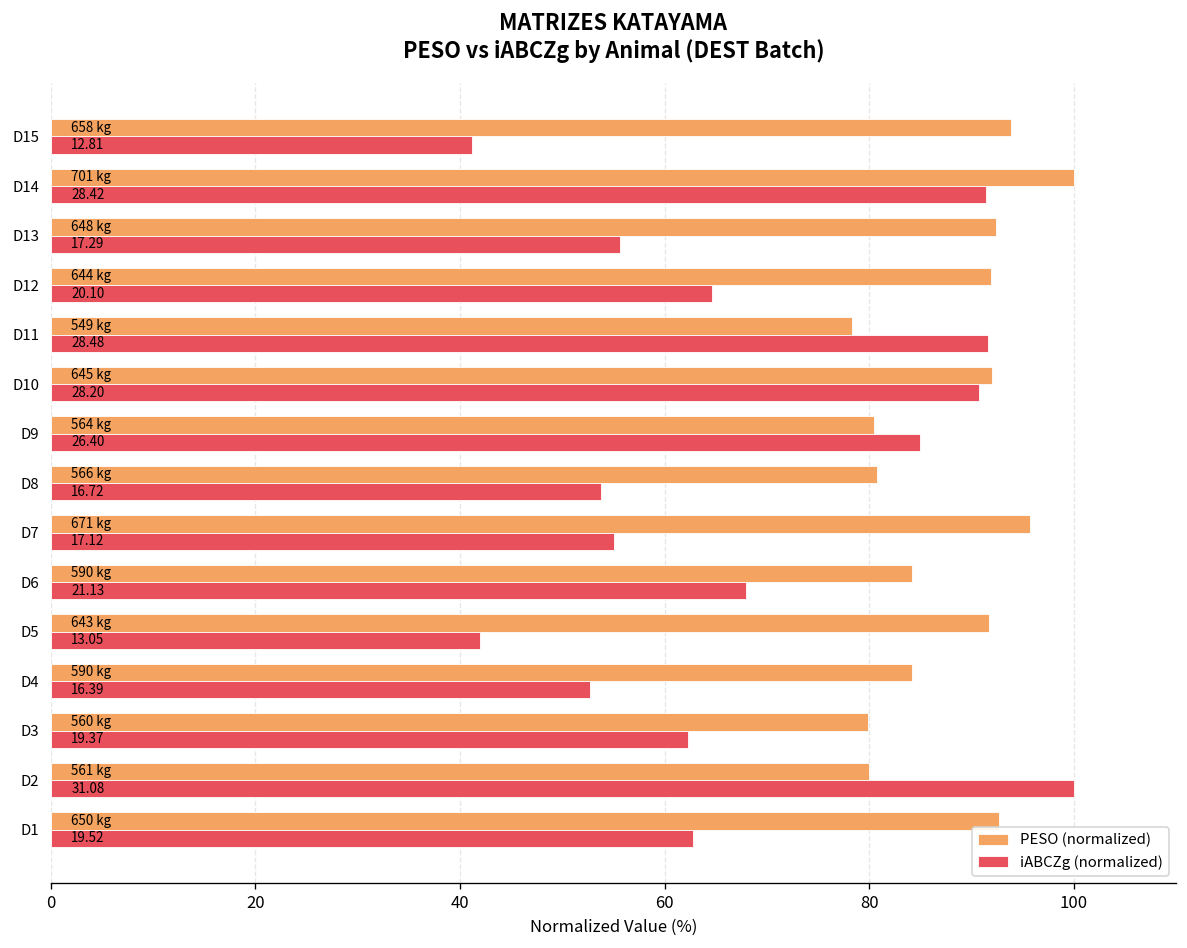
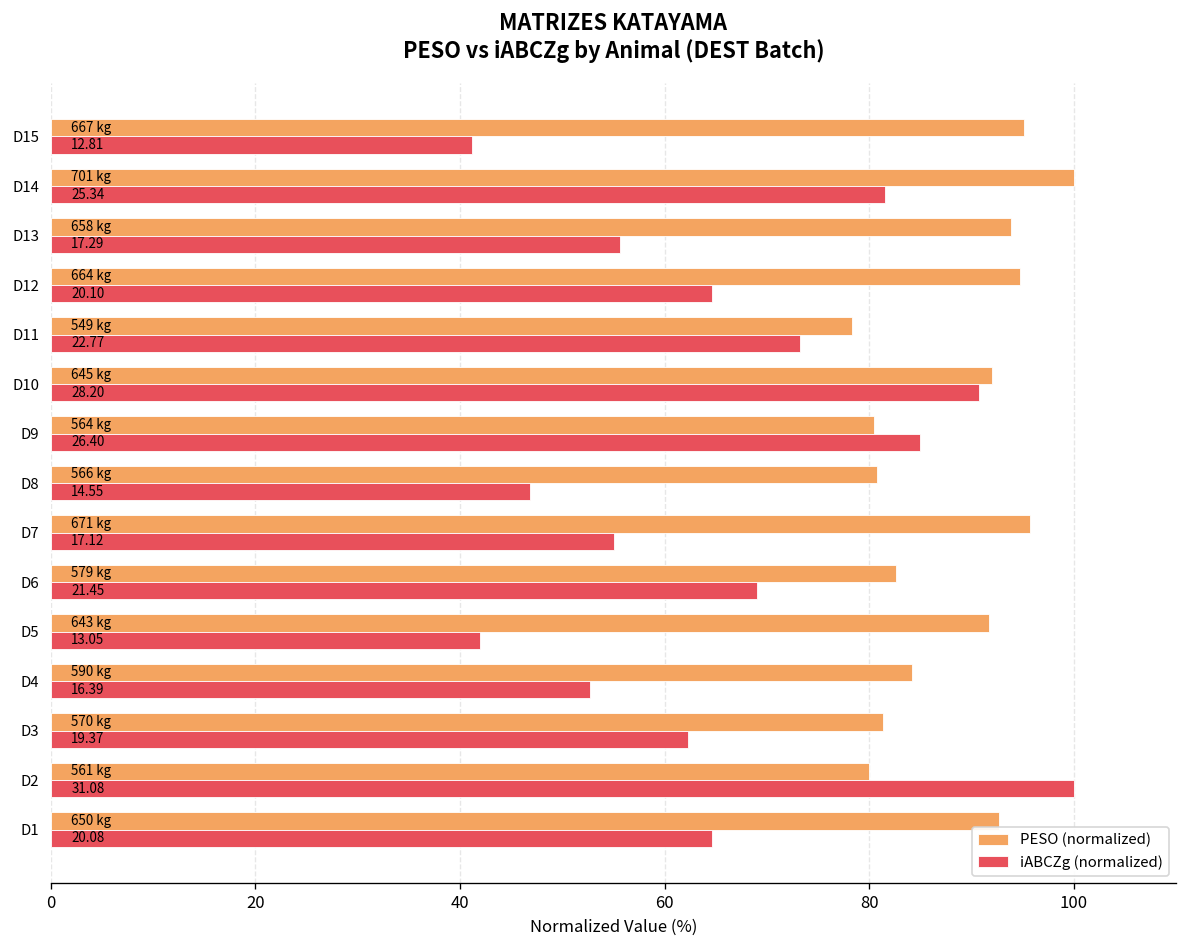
PESO (normalized), D15: 658 -> 667
iABCZg (normalized), D14: 28.42 -> 25.34
PESO (normalized), D13: 648 -> 658
PESO (normalized), D12: 644 -> 664
iABCZg (normalized), D11: 28.48 -> 22.77
iABCZg (normalized), D8: 16.72 -> 14.55
PESO (normalized), D6: 590 -> 579
iABCZg (normalized), D6: 21.13 -> 21.45
PESO (normalized), D3: 560 -> 570
iABCZg (normalized), D1: 19.52 -> 20.08
